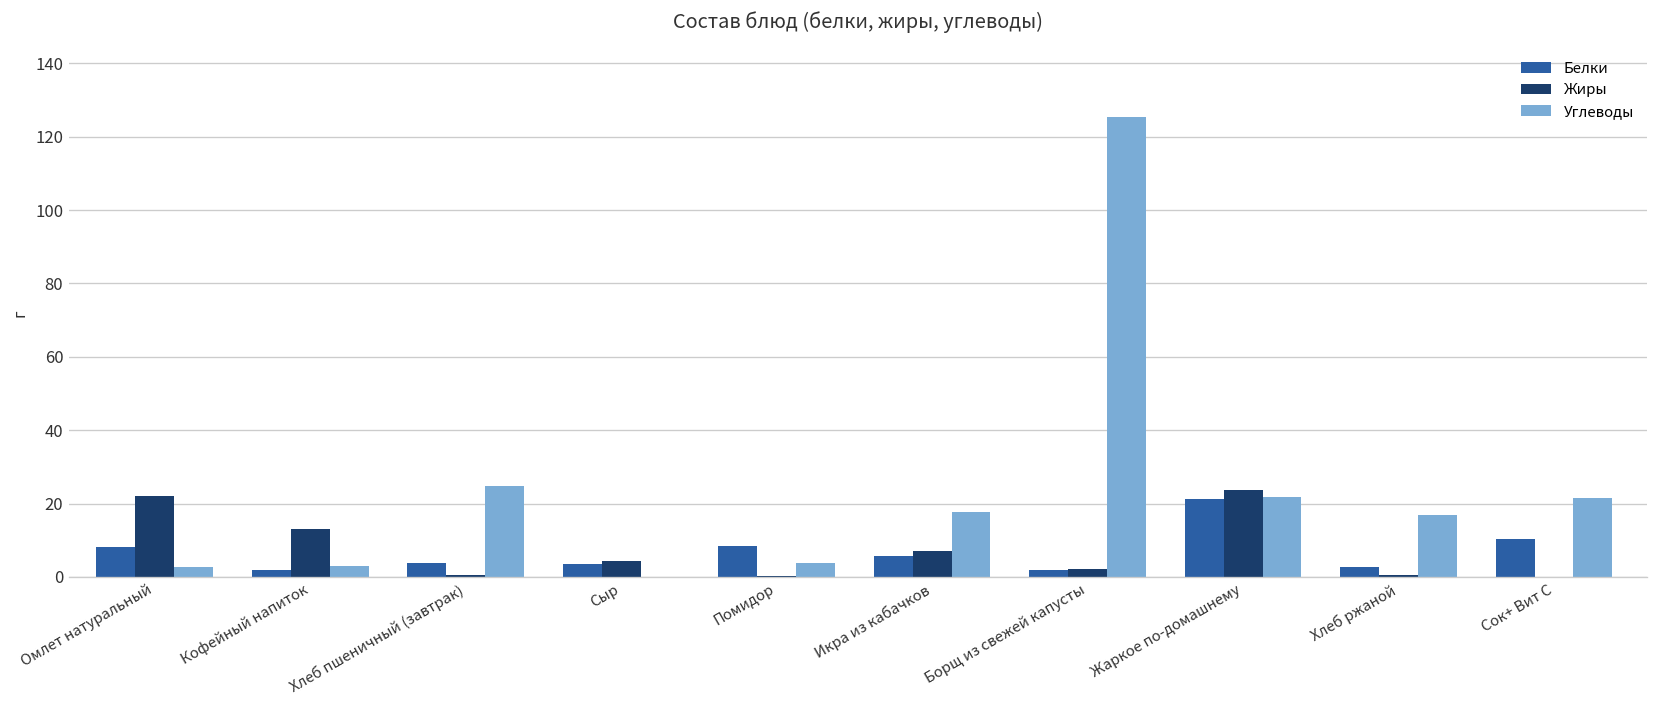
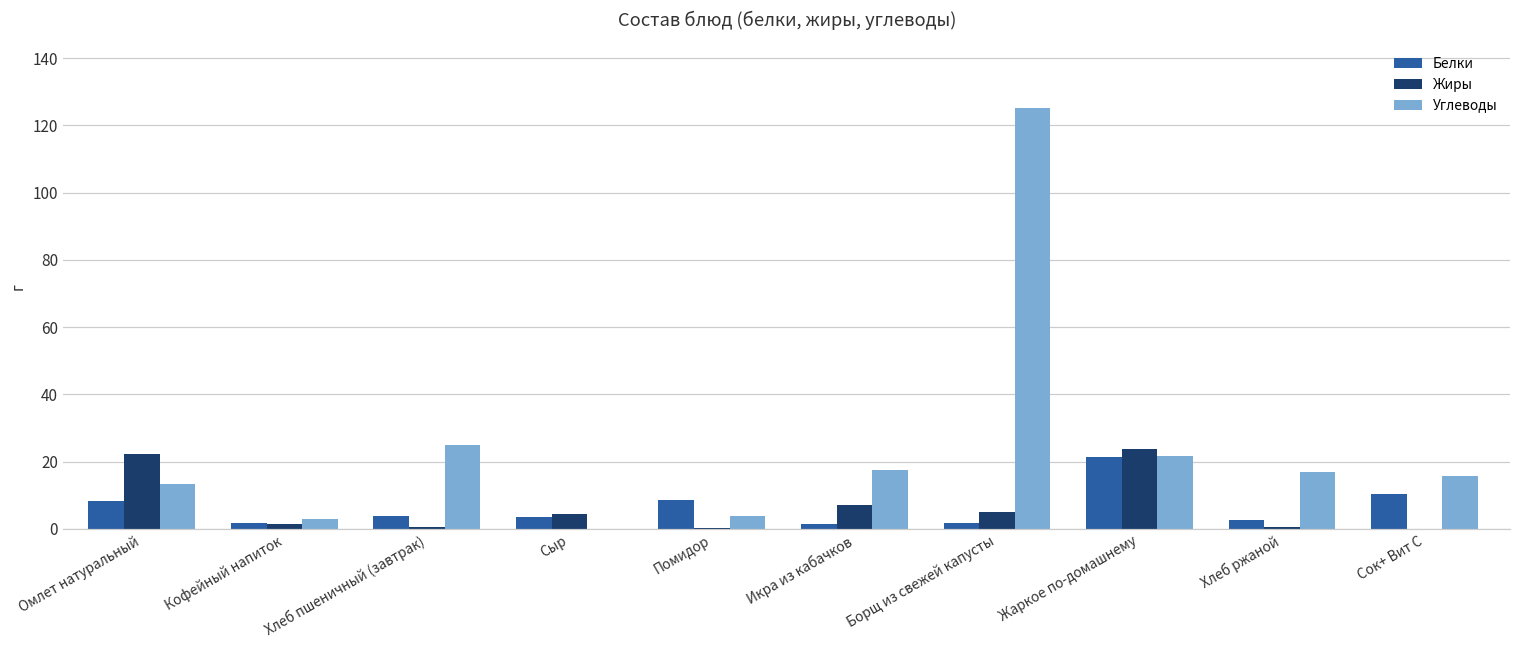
Углеводы, Омлет натуральный: 3 -> 13
Жиры, Кофейный напиток: 13 -> 1
Белки, Икра из кабачков: 6 -> 1
Жиры, Борщ из свежей капусты: 2 -> 5
Углеводы, Сок+ Вит С: 22 -> 16
